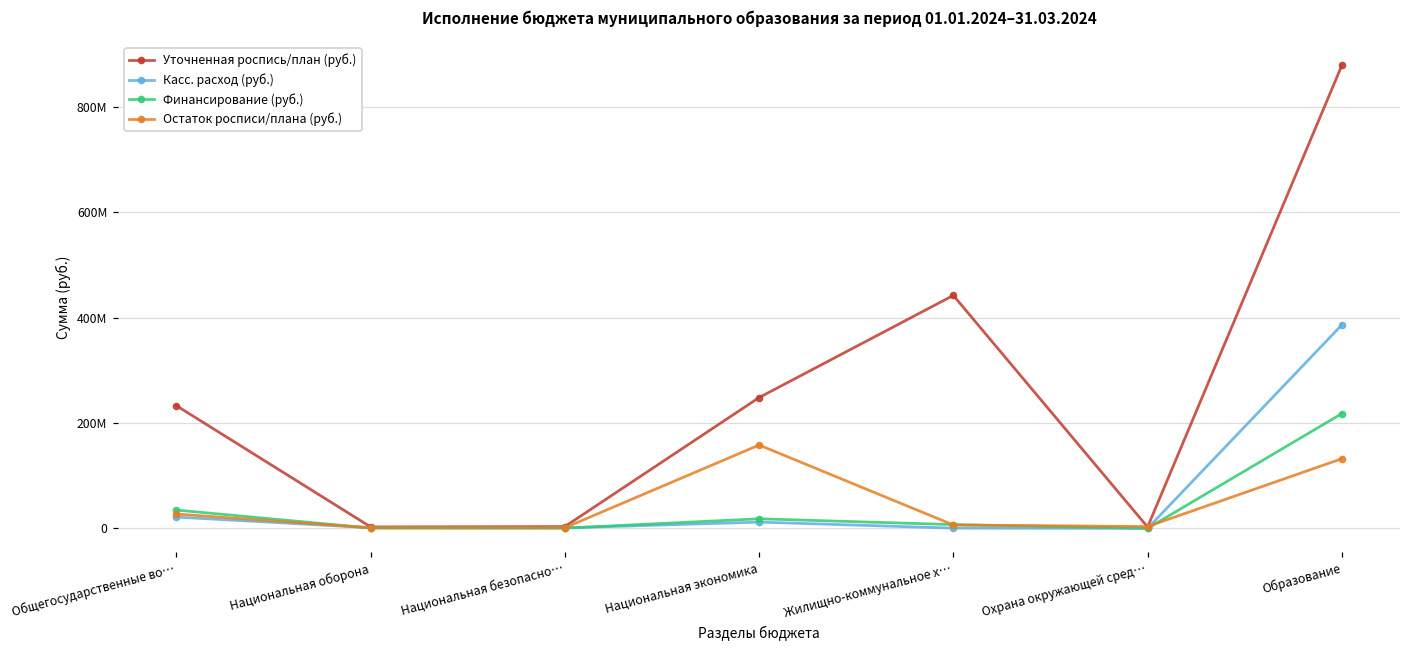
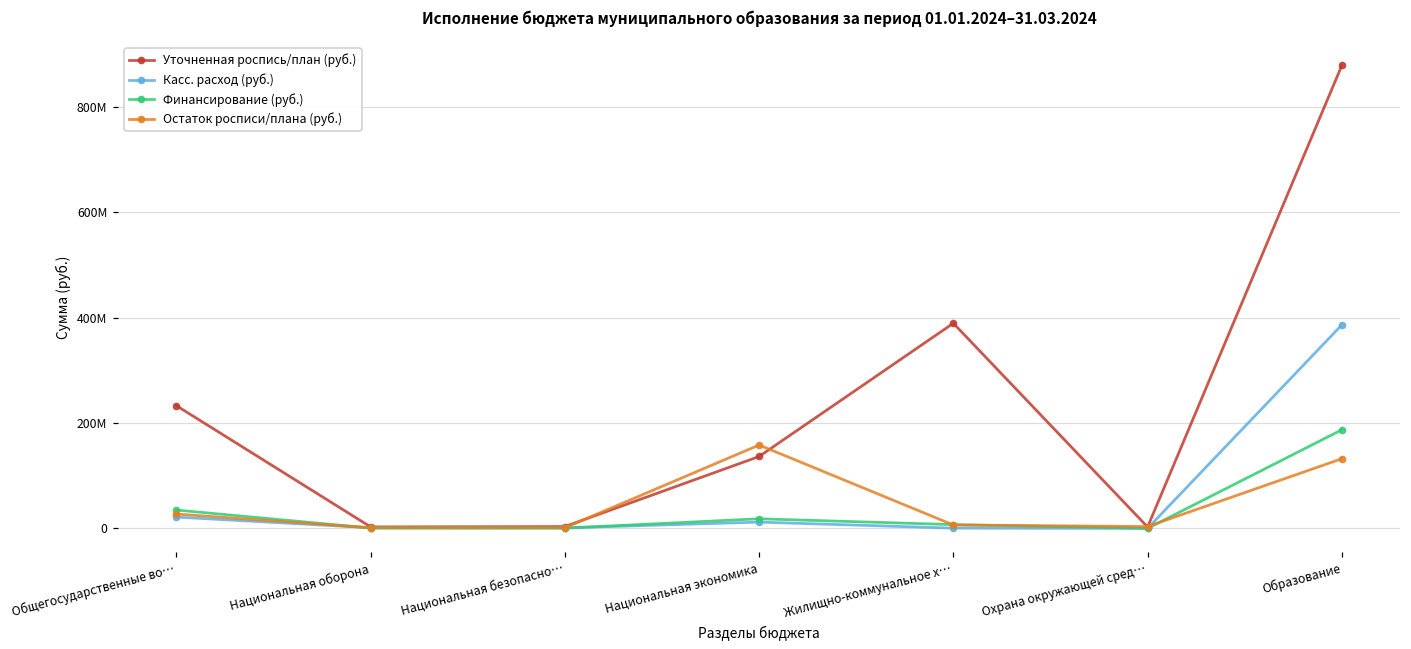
Уточненная роспись/план (руб.), Национальная экономика: 250000000 -> 140000000
Уточненная роспись/план (руб.), Жилищно-коммунальное х…: 440000000 -> 390000000
Финансирование (руб.), Образование: 220000000 -> 190000000
